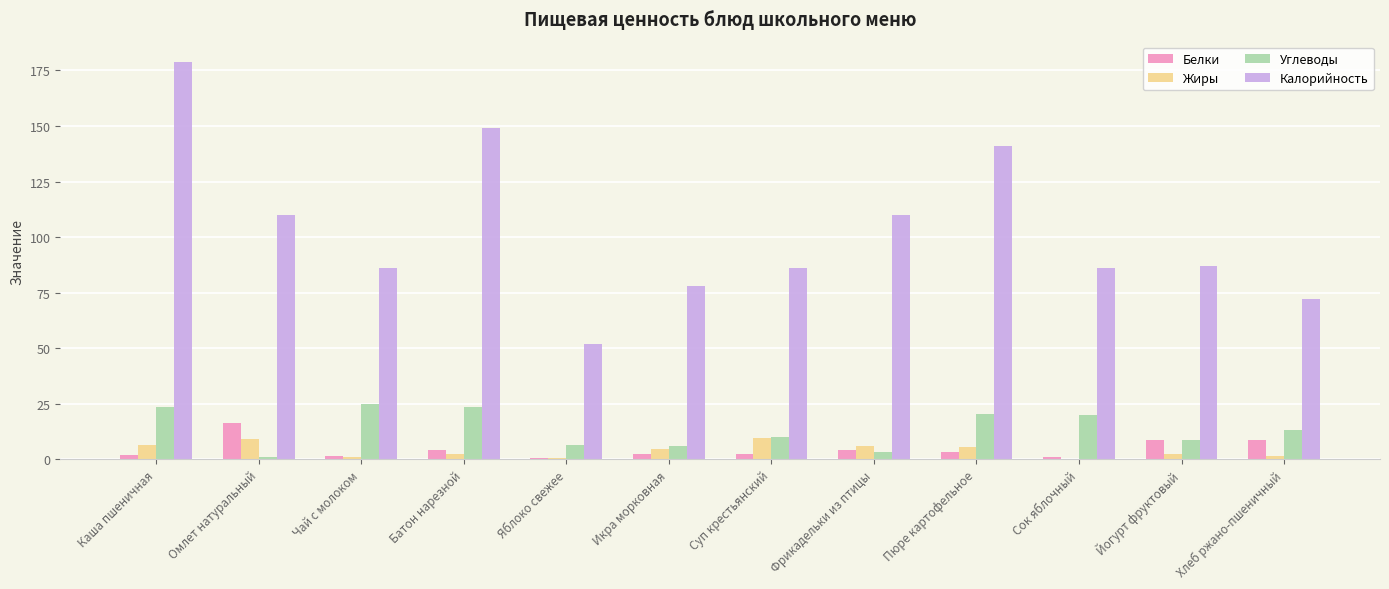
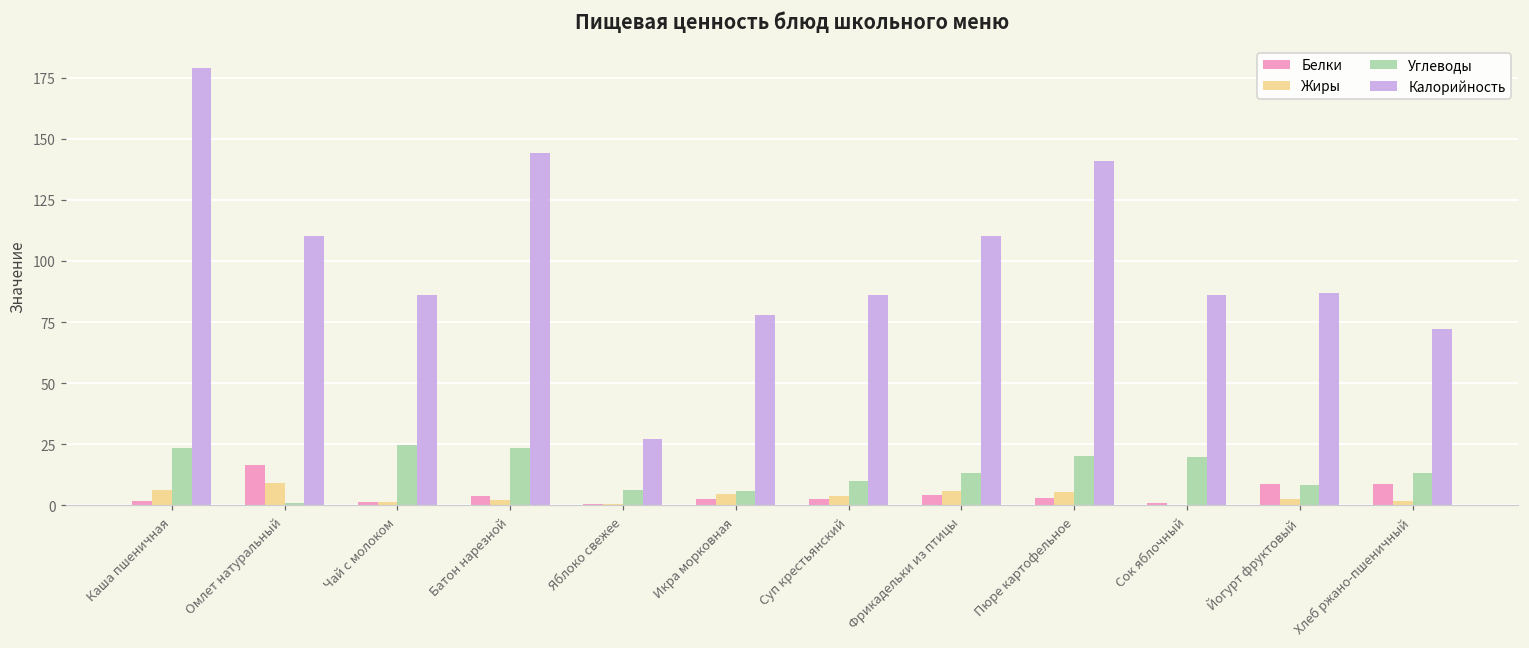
Калорийность, Батон нарезной: 149 -> 144
Калорийность, Яблоко свежее: 52 -> 27
Жиры, Суп крестьянский: 10 -> 4
Углеводы, Фрикадельки из птицы: 3 -> 13
